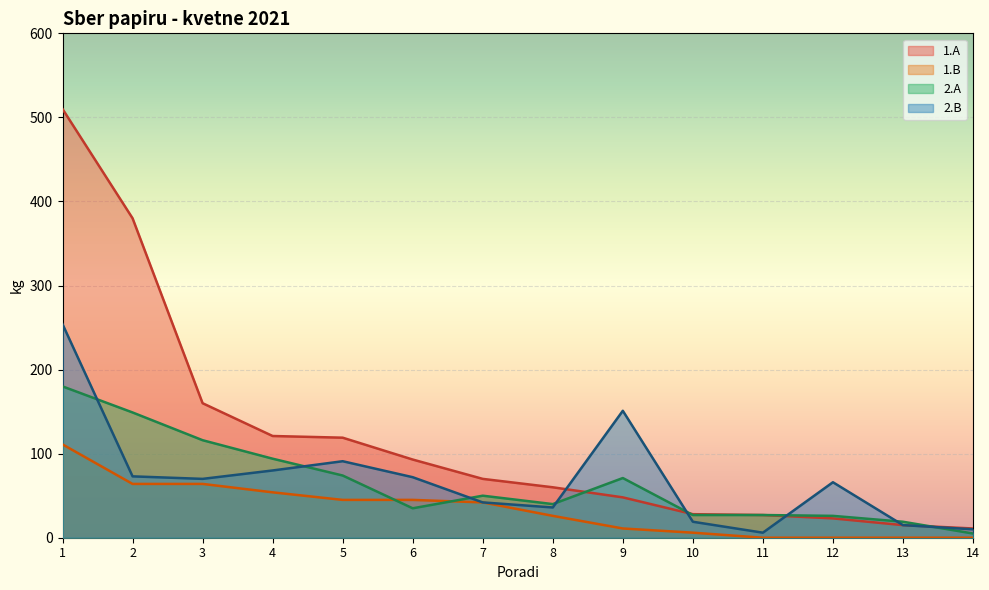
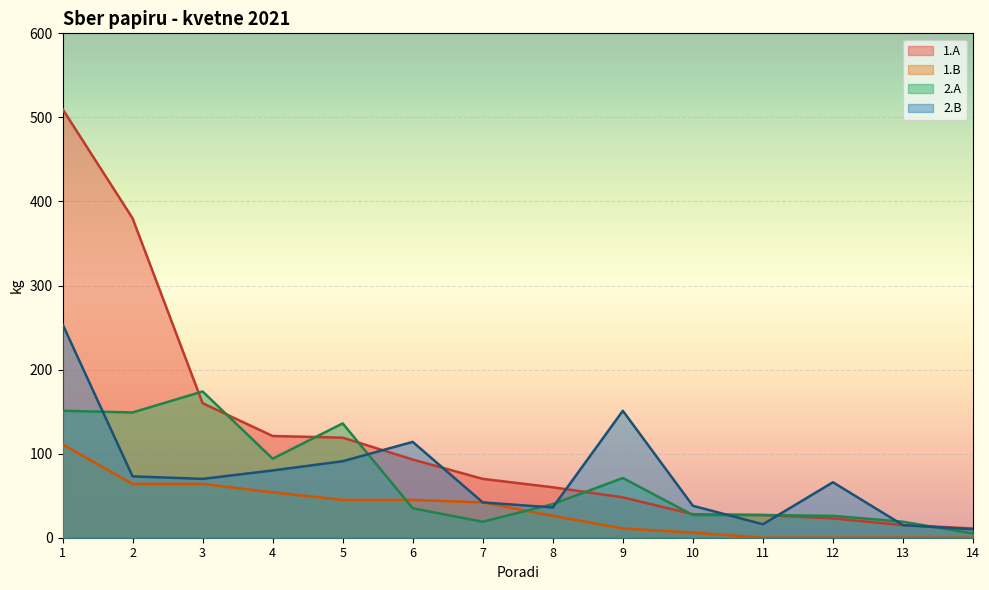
2.A, 1: 180 -> 150
2.A, 3: 120 -> 170
2.A, 5: 70 -> 140
2.B, 6: 70 -> 110
2.A, 7: 50 -> 20
2.B, 10: 20 -> 40
2.B, 11: 10 -> 20
